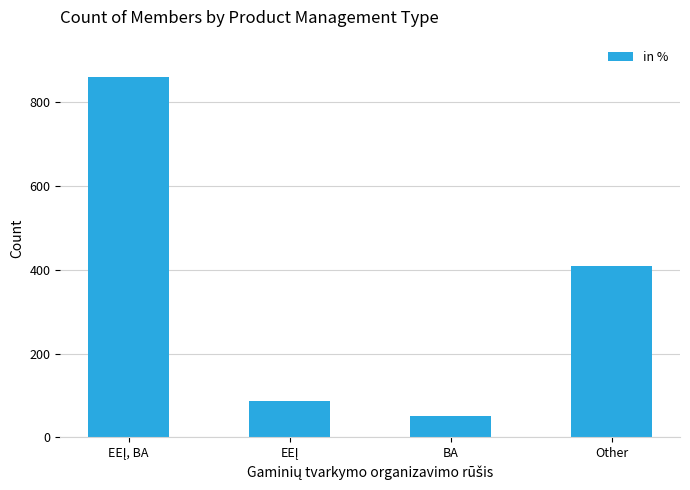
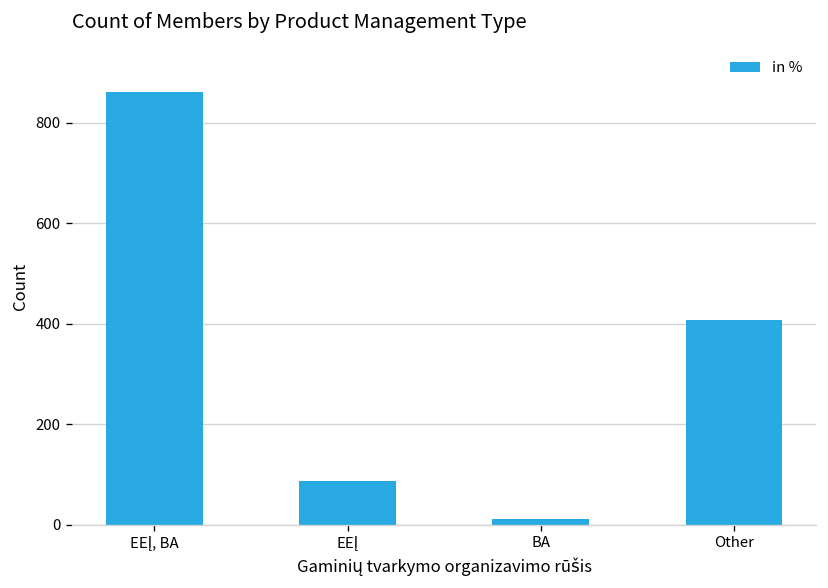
BA: 50 -> 10
